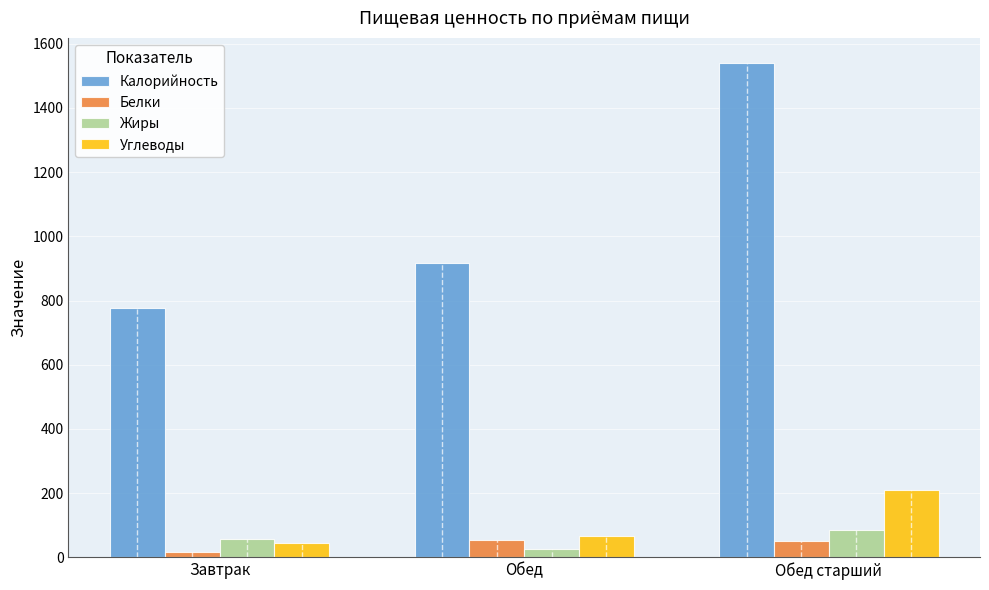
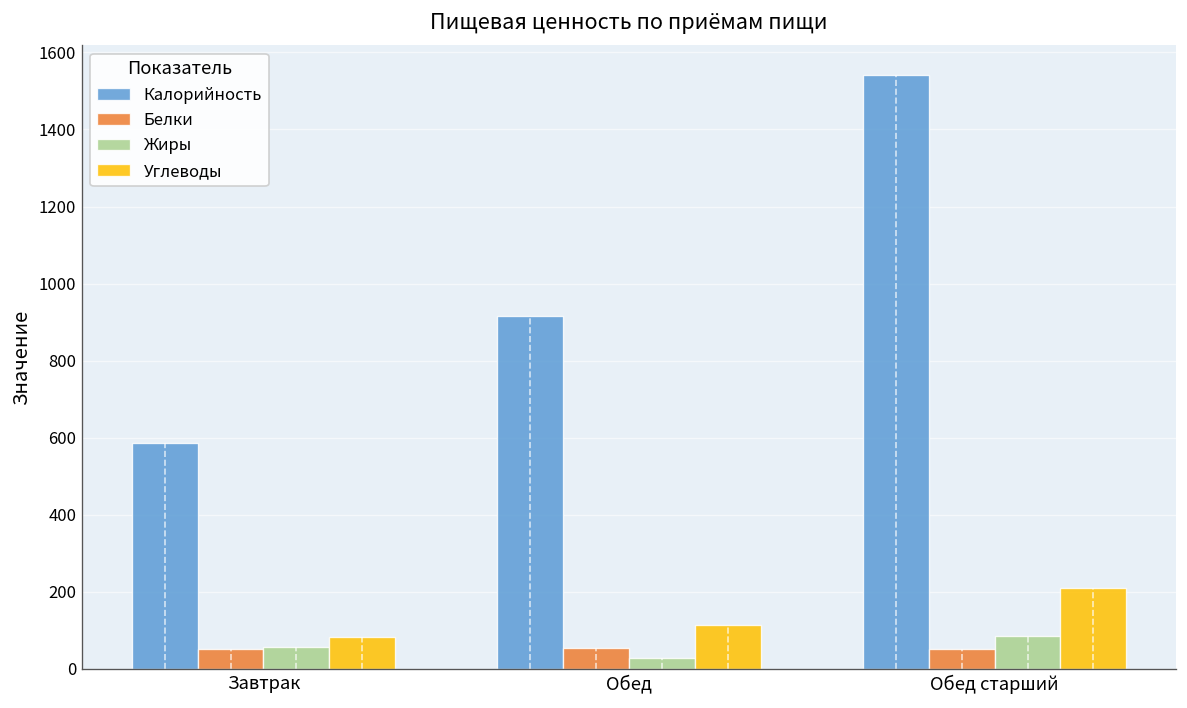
Калорийность, Завтрак: 780 -> 590
Белки, Завтрак: 20 -> 50
Углеводы, Завтрак: 50 -> 80
Углеводы, Обед: 70 -> 110
